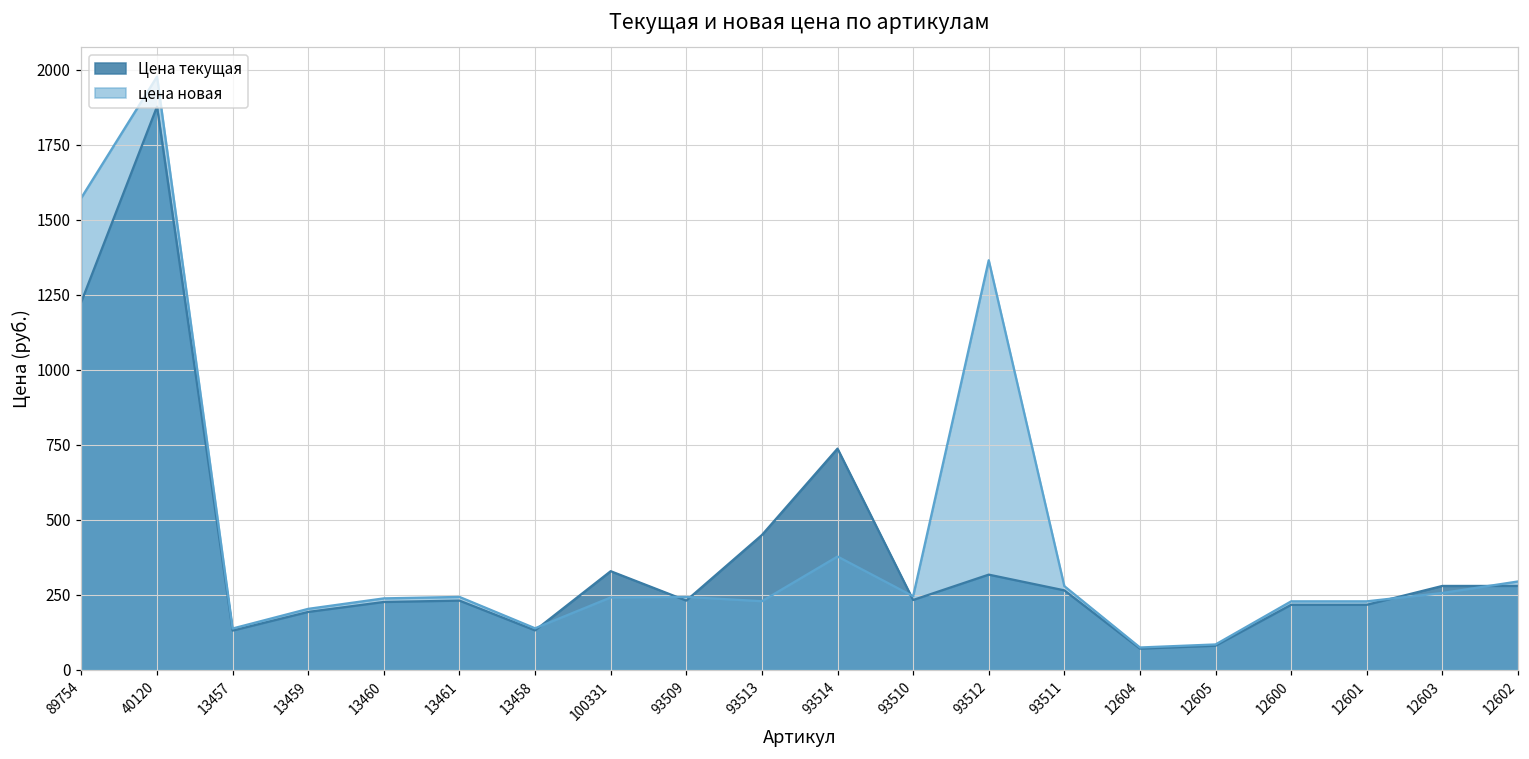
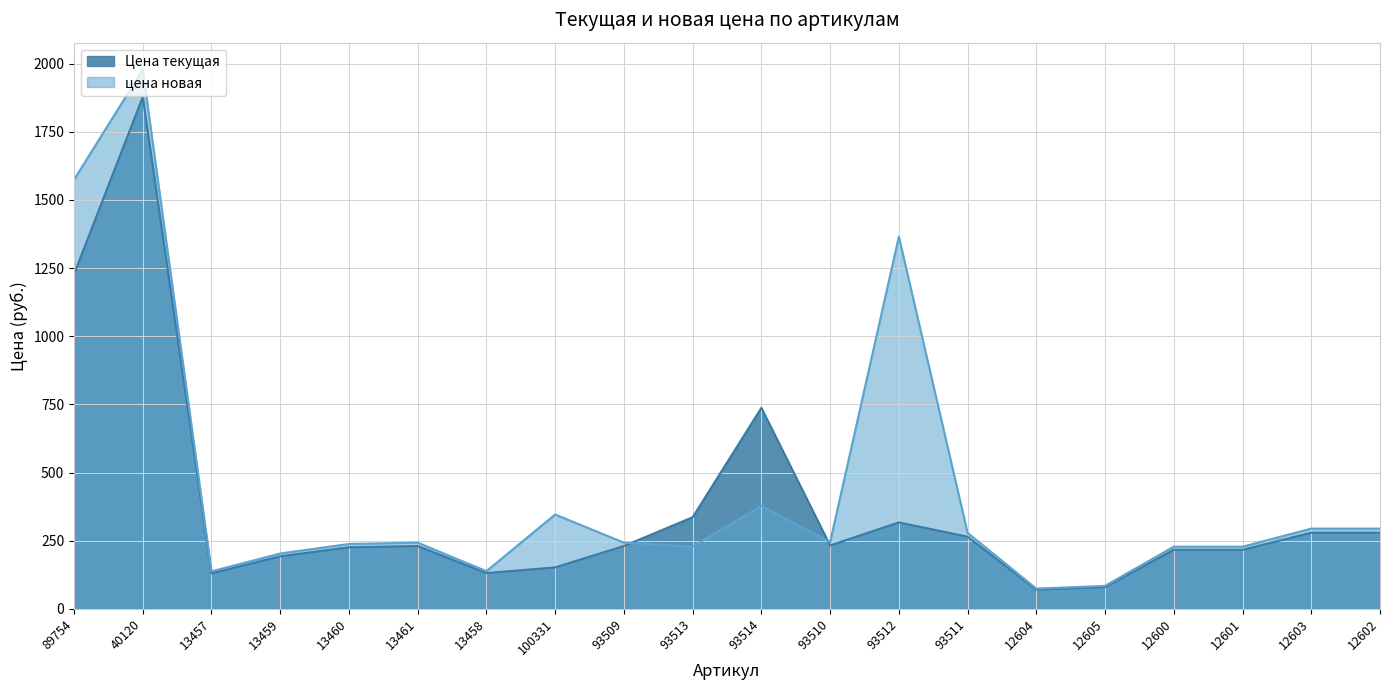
Цена текущая, 100331: 330 -> 150
цена новая, 100331: 240 -> 350
Цена текущая, 93513: 450 -> 340
цена новая, 12603: 260 -> 290
